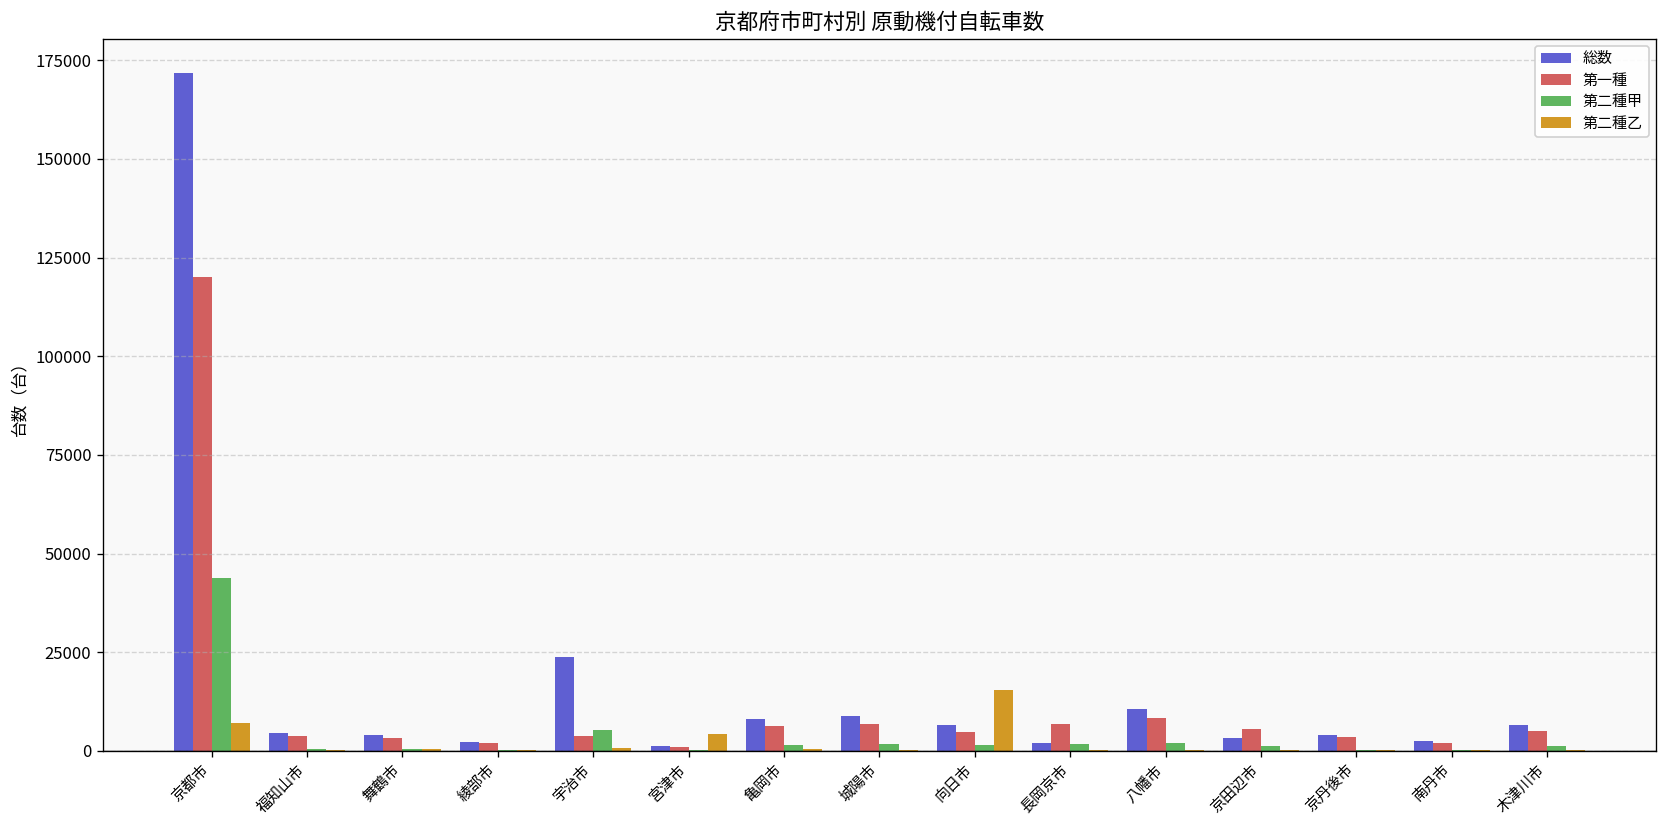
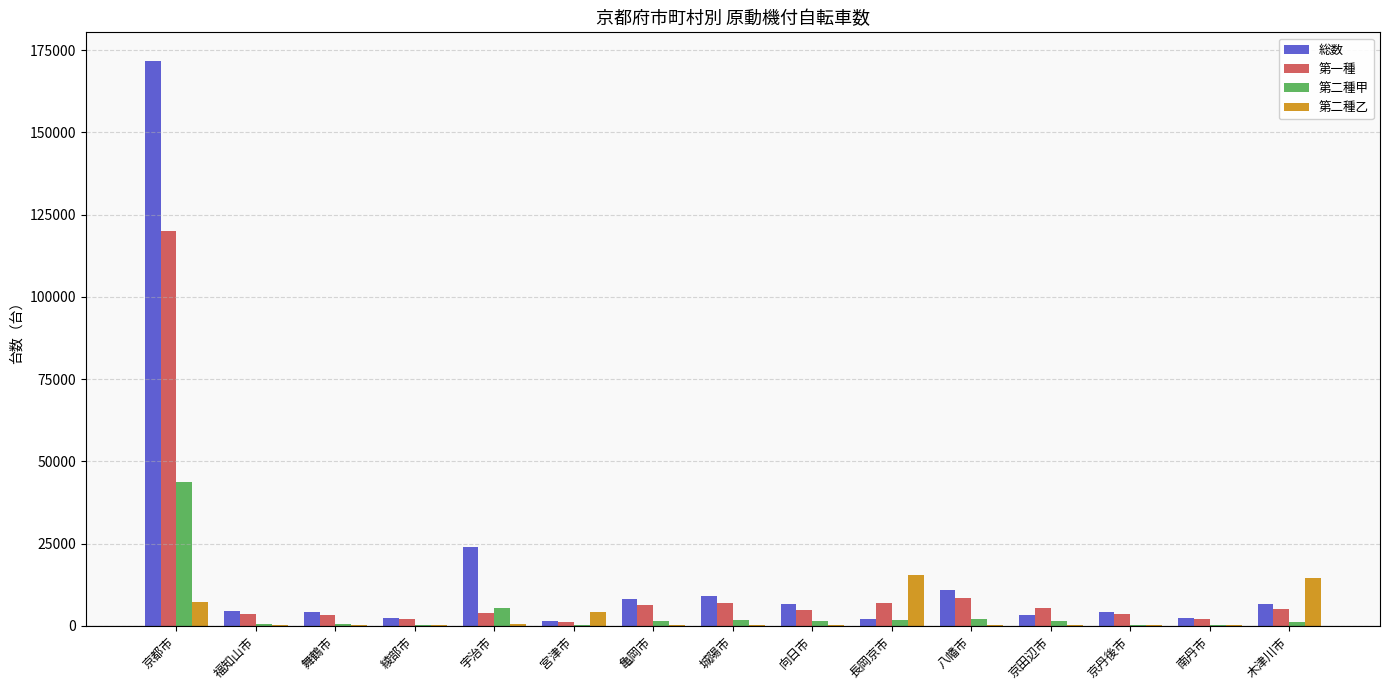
第二種乙, 向日市: 15000 -> 0
第二種乙, 長岡京市: 0 -> 16000
第二種乙, 木津川市: 0 -> 15000
